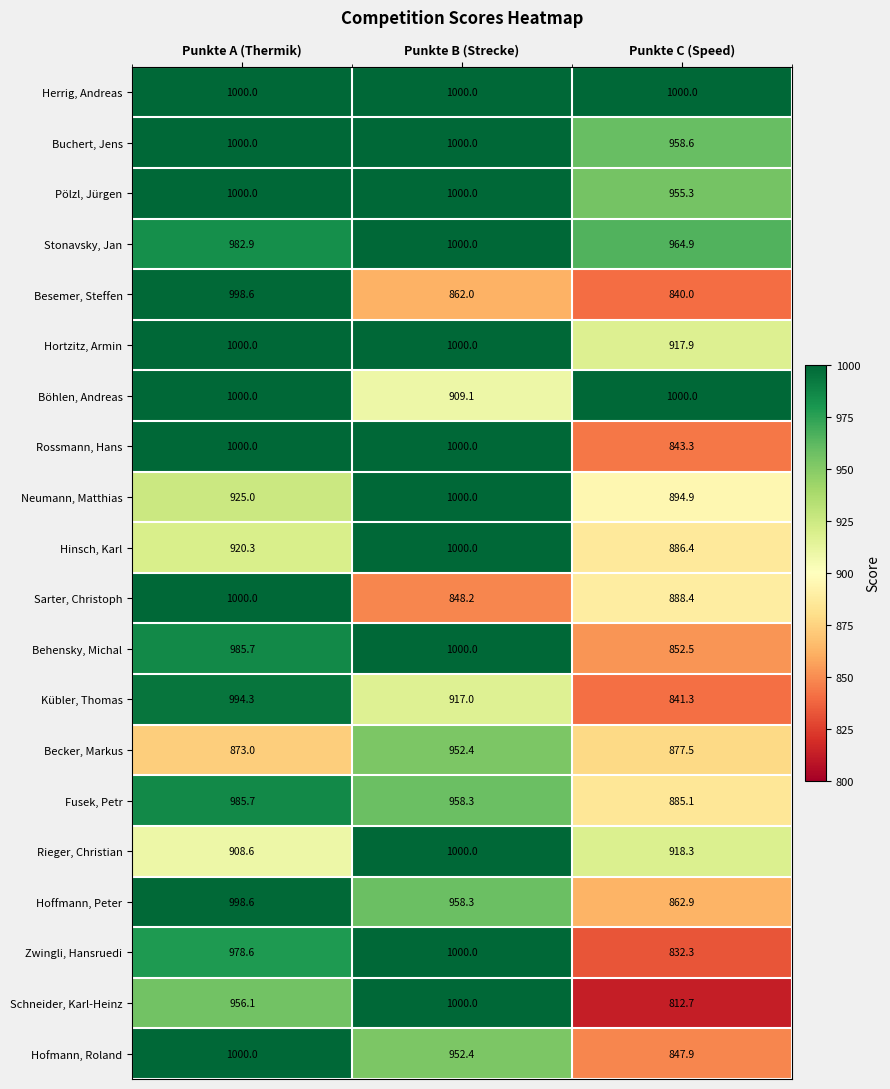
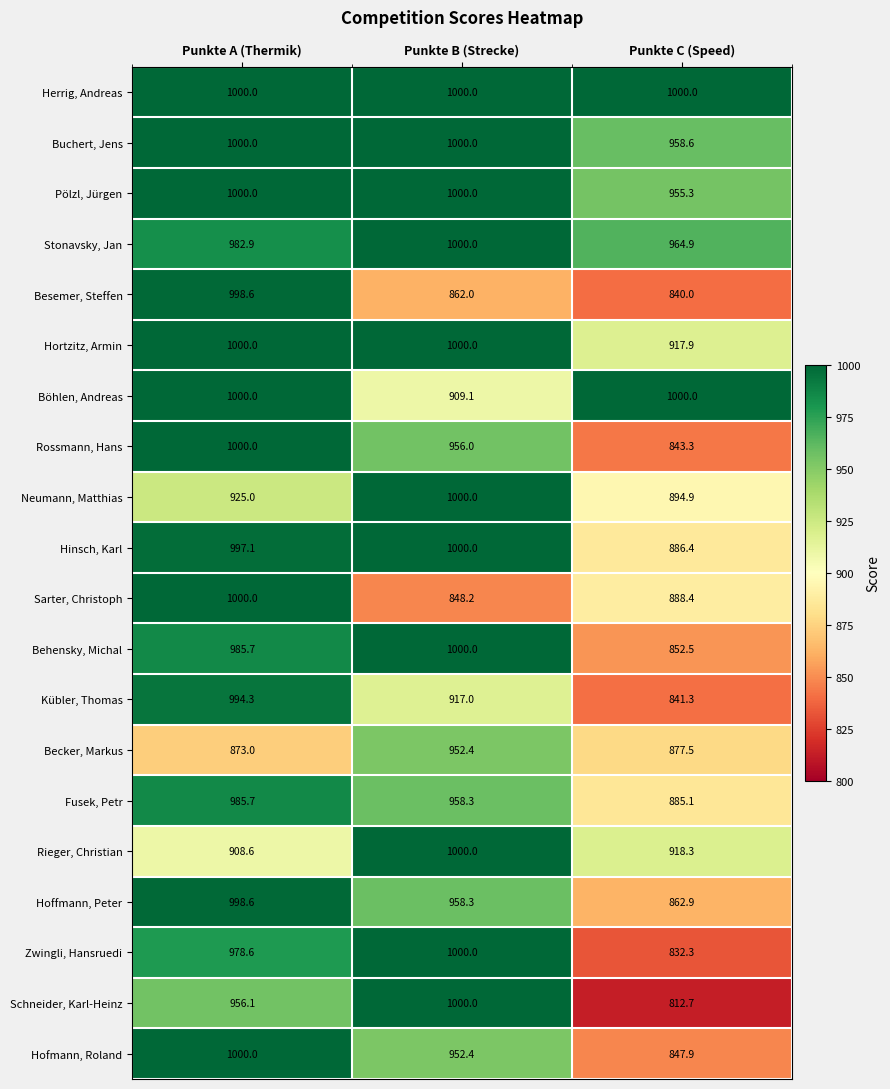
Rossmann, Hans, Punkte B (Strecke): 1000.0 -> 956.0
Hinsch, Karl, Punkte A (Thermik): 920.3 -> 997.1
